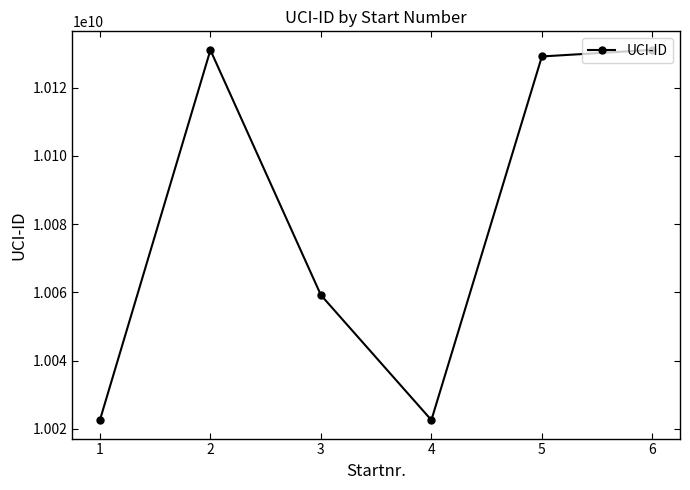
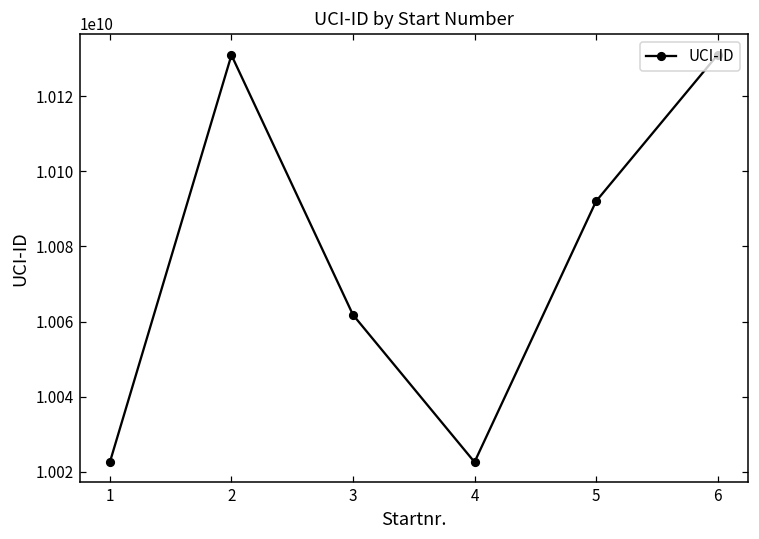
3: 10059000000 -> 10062000000
5: 10129000000 -> 10092000000
